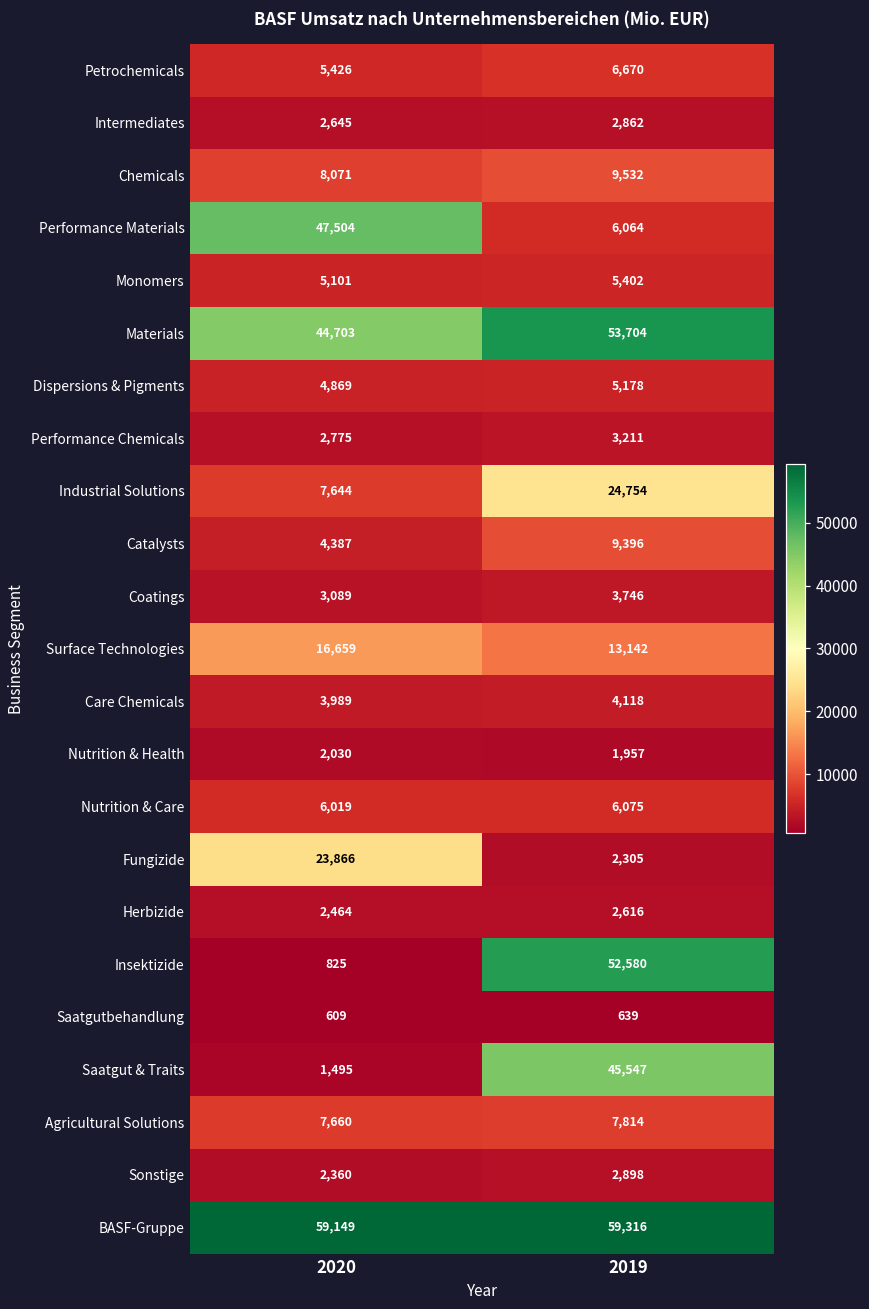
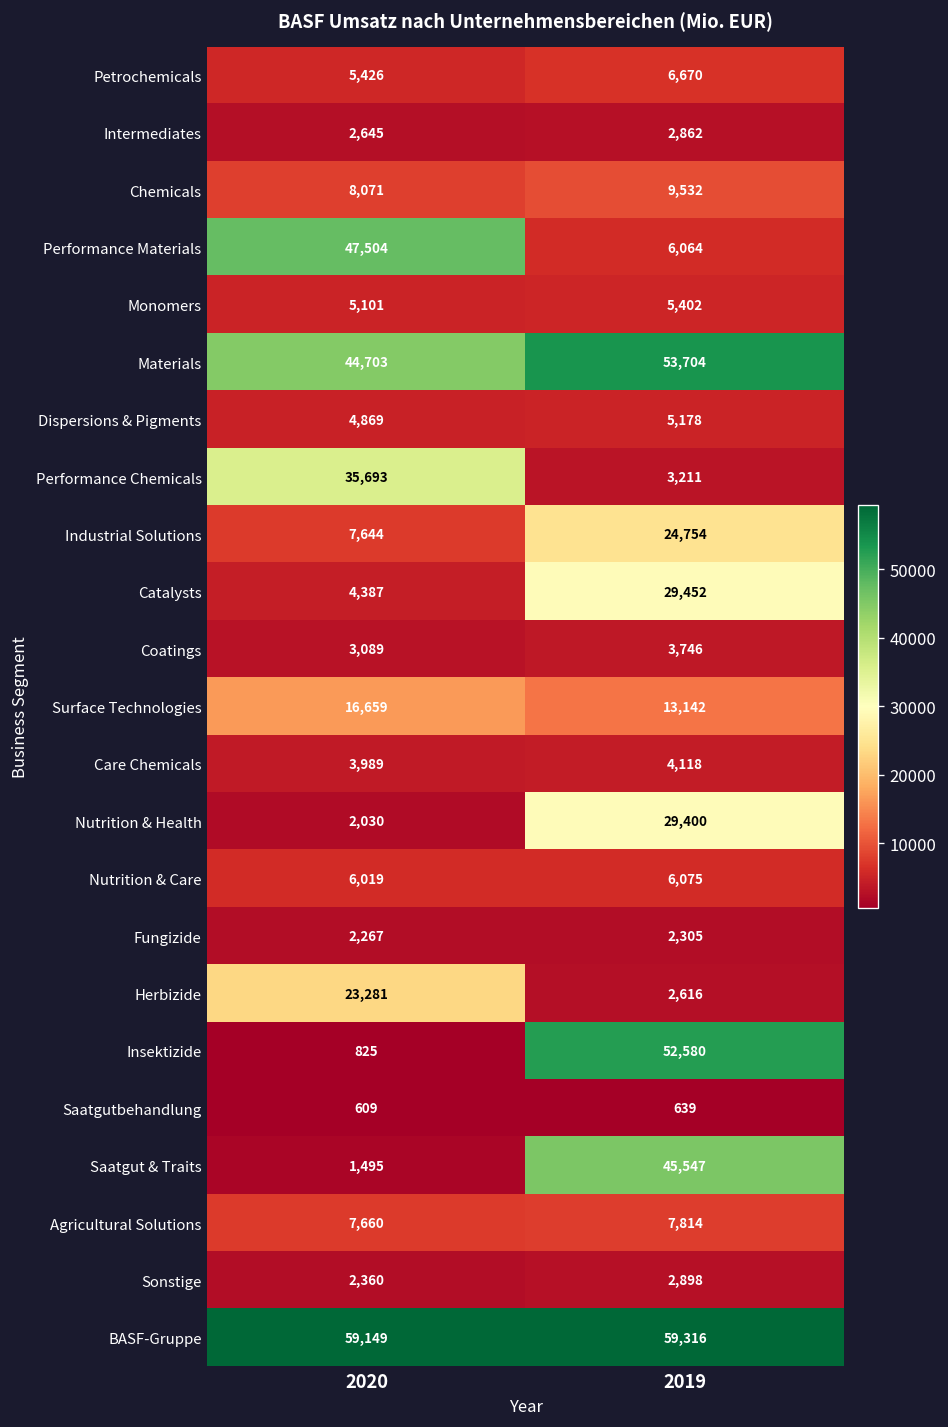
Performance Chemicals, 2020: 2,775 -> 35,693
Catalysts, 2019: 9,396 -> 29,452
Nutrition & Health, 2019: 1,957 -> 29,400
Fungizide, 2020: 23,866 -> 2,267
Herbizide, 2020: 2,464 -> 23,281
